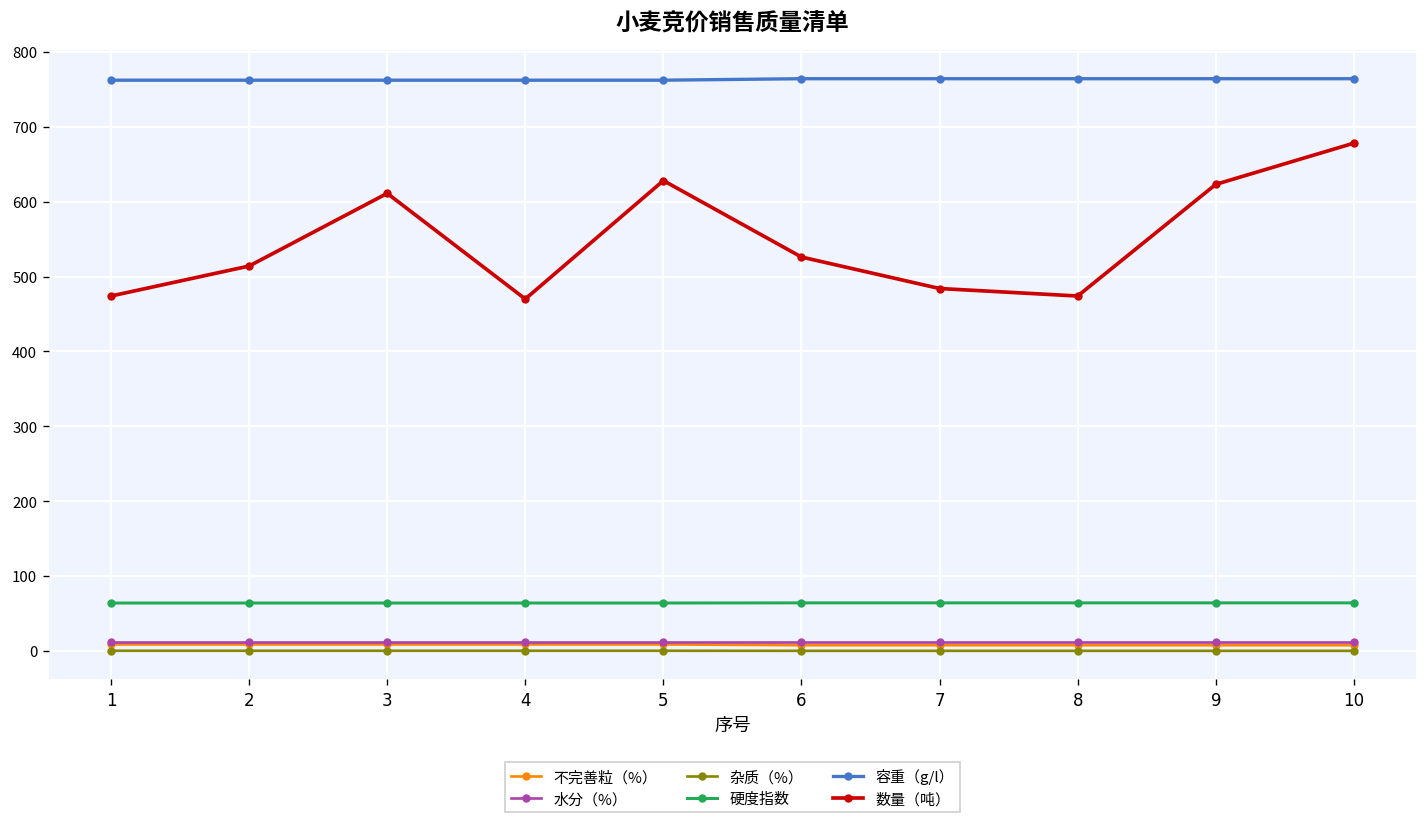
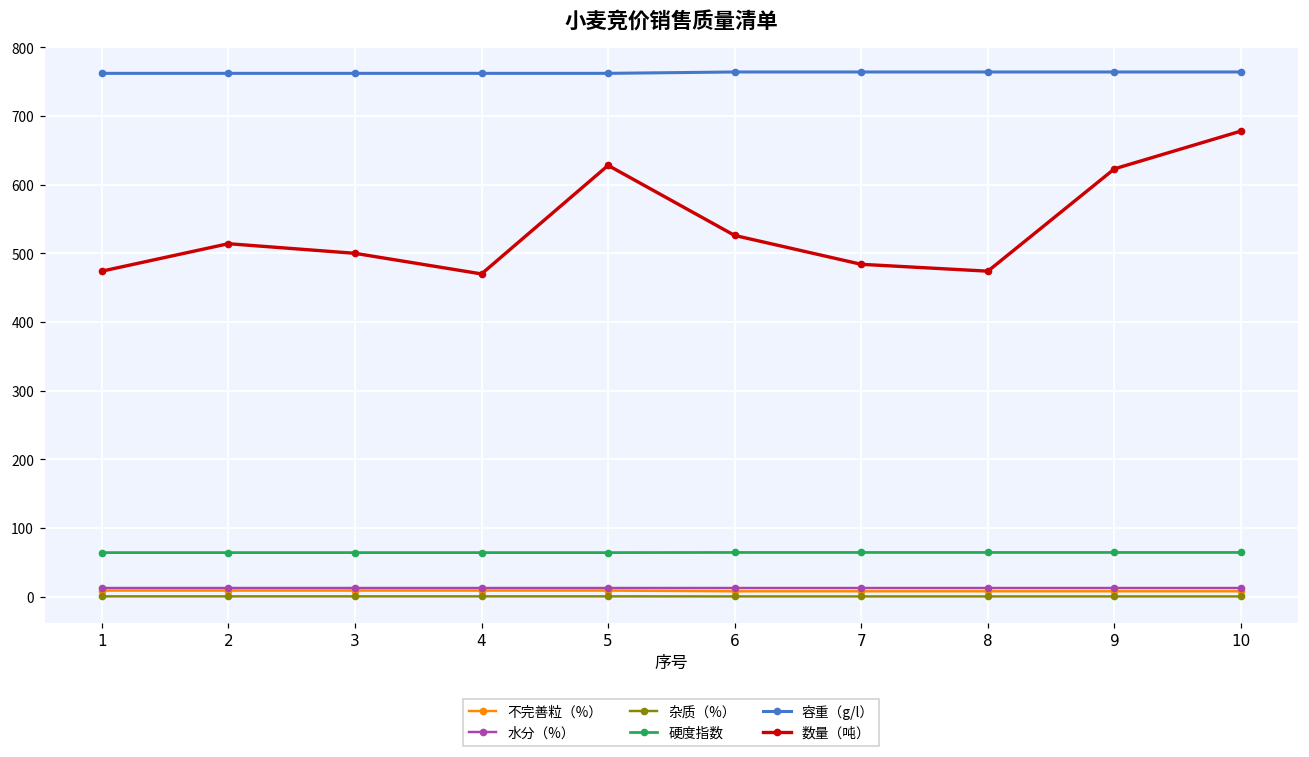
数量（吨）, 3: 610 -> 500
